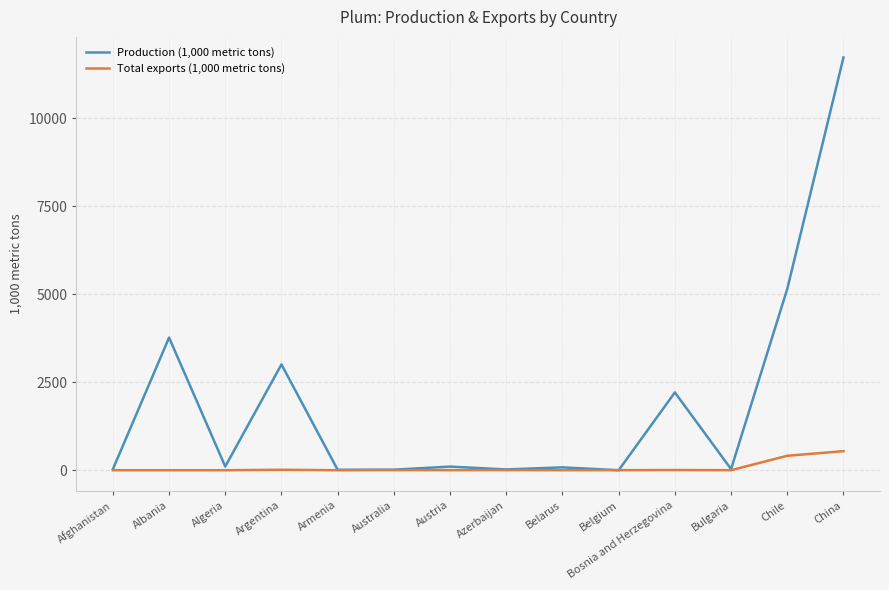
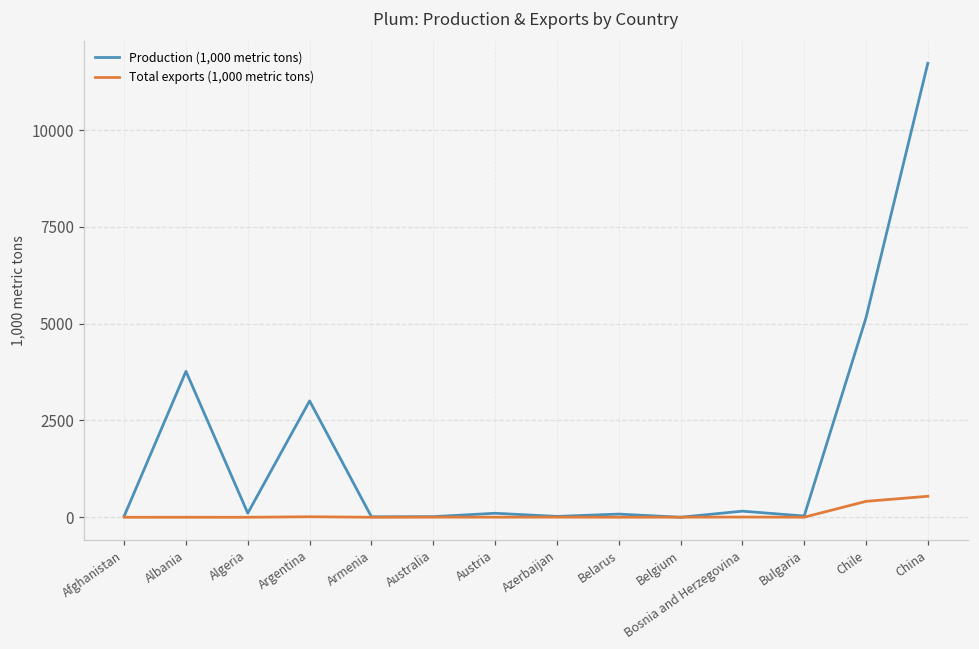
Production (1,000 metric tons), Bosnia and Herzegovina: 2200 -> 200
